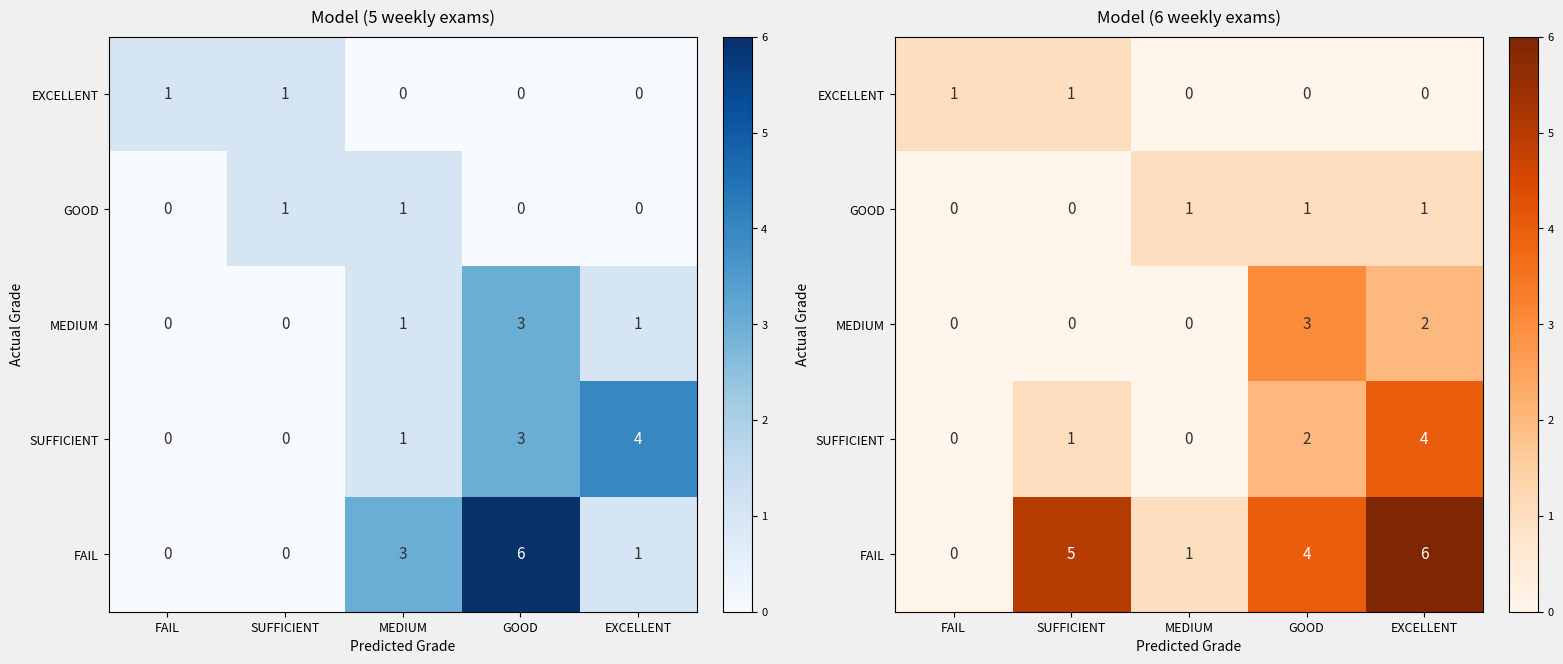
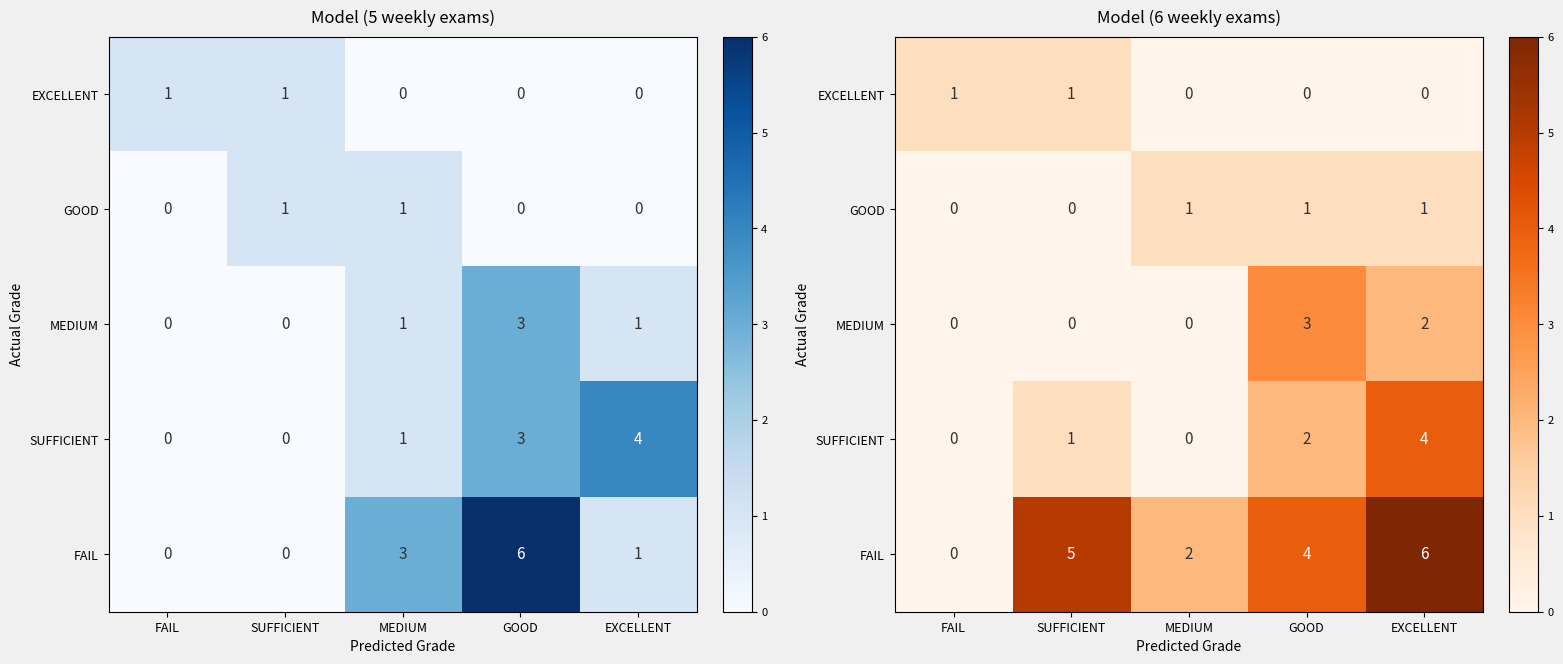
Model (6 weekly exams), FAIL, MEDIUM: 1 -> 2
